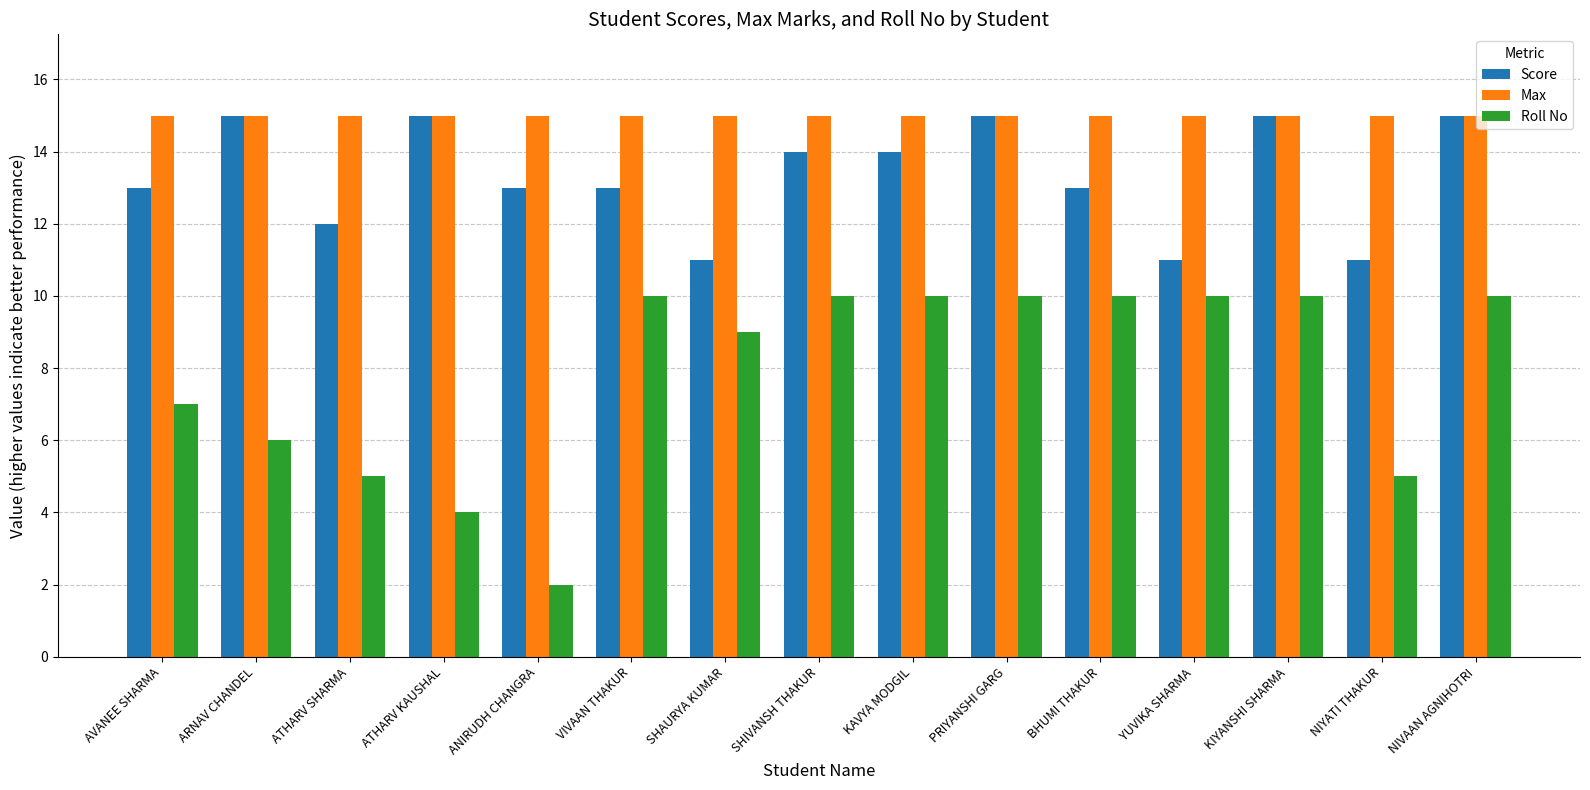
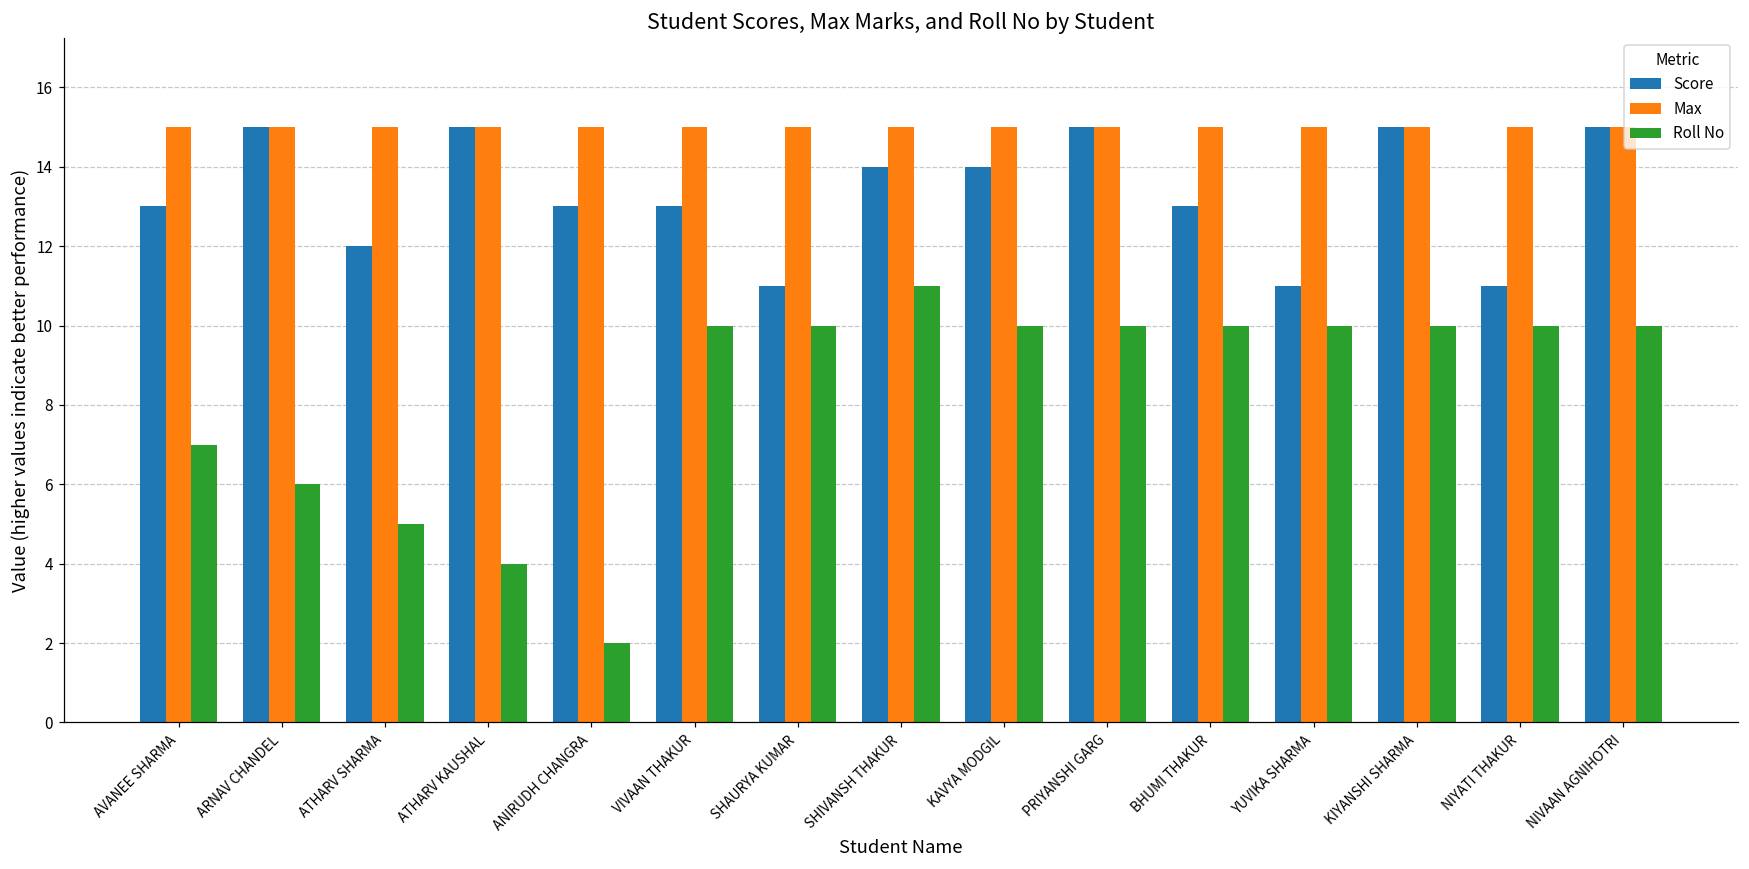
Roll No, SHAURYA KUMAR: 9 -> 10
Roll No, SHIVANSH THAKUR: 10 -> 11
Roll No, NIYATI THAKUR: 5 -> 10
